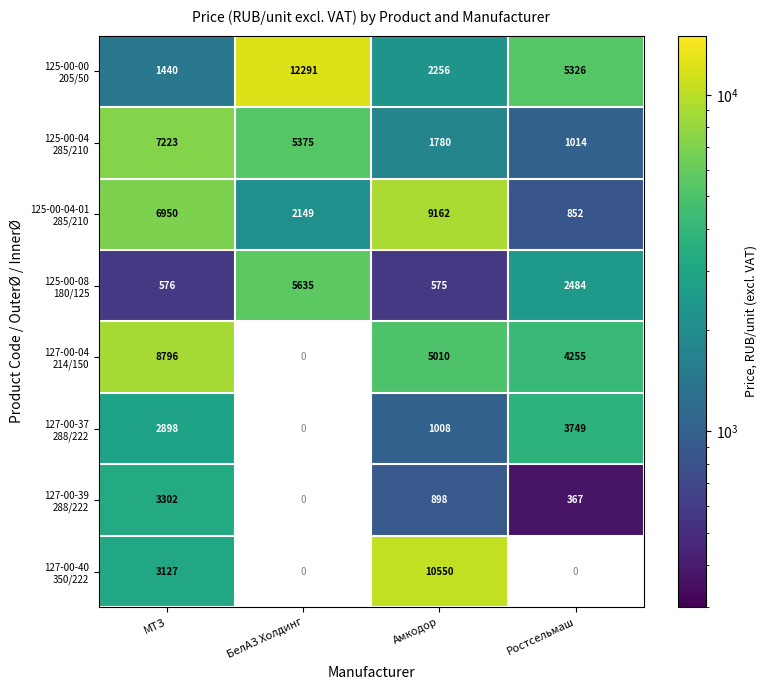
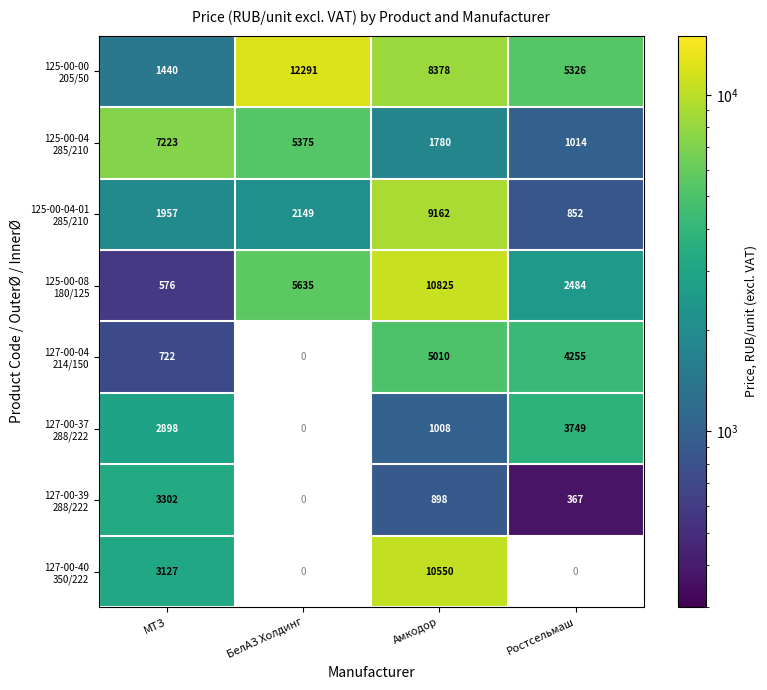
125-00-00 205/50, Амкодор: 2256 -> 8378
125-00-04-01 285/210, МТЗ: 6950 -> 1957
125-00-08 180/125, Амкодор: 575 -> 10825
127-00-04 214/150, МТЗ: 8796 -> 722
